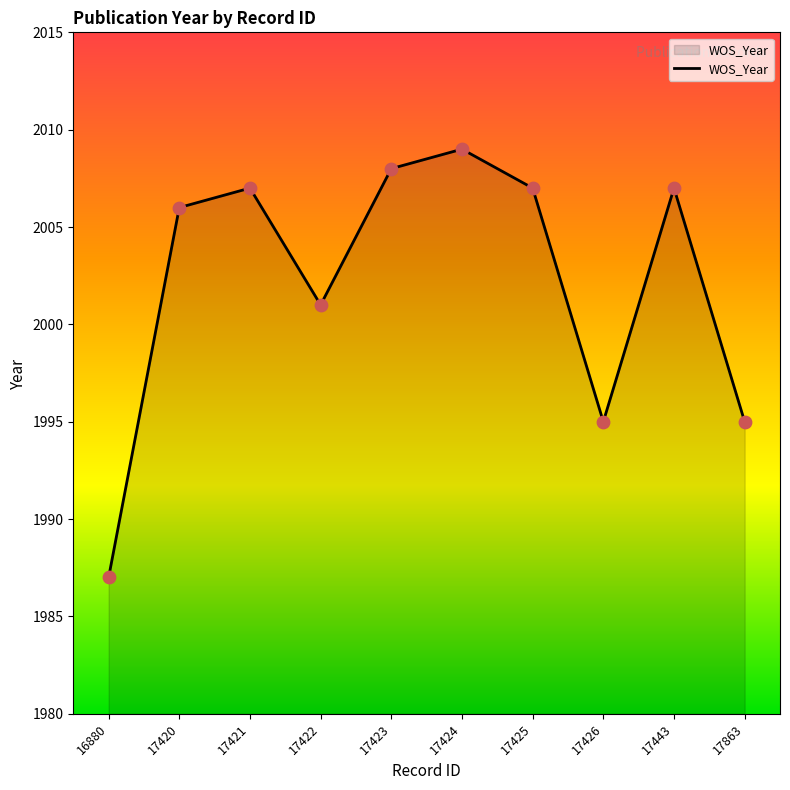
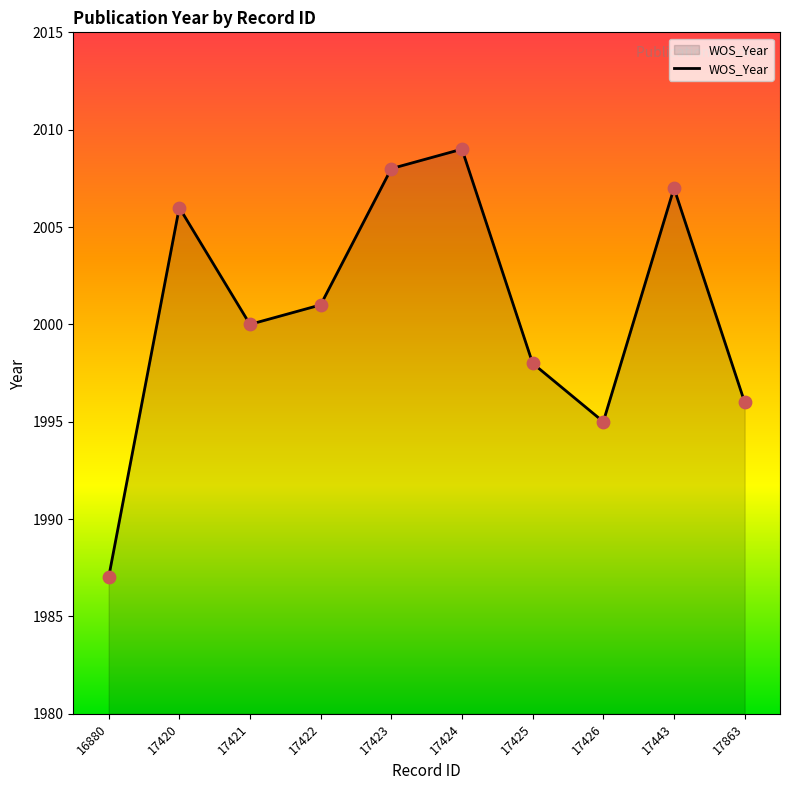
17421: 2007 -> 2000
17425: 2007 -> 1998
17863: 1995 -> 1996
